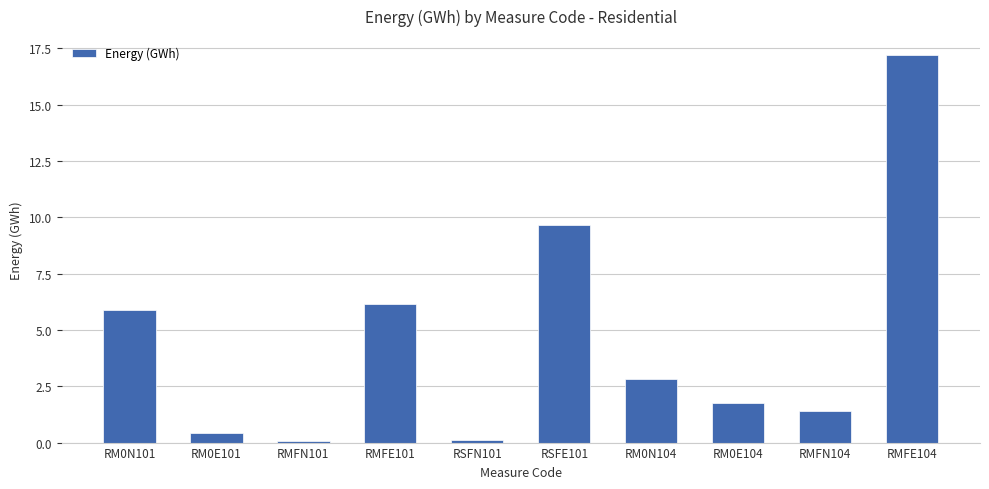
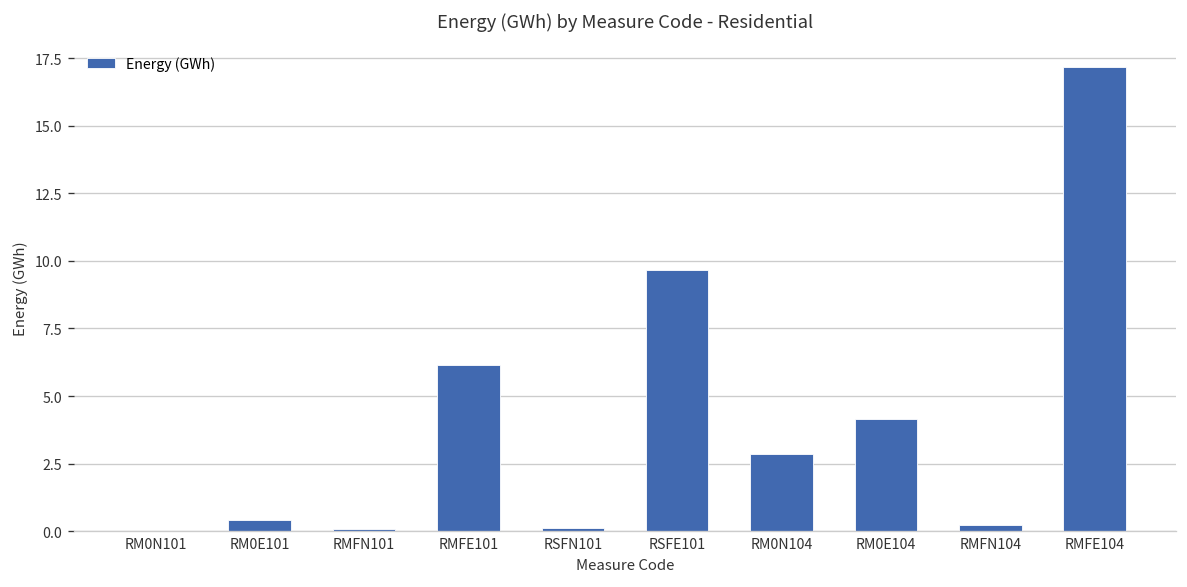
RM0N101: 5.9 -> 0.0
RM0E104: 1.8 -> 4.1
RMFN104: 1.4 -> 0.2
